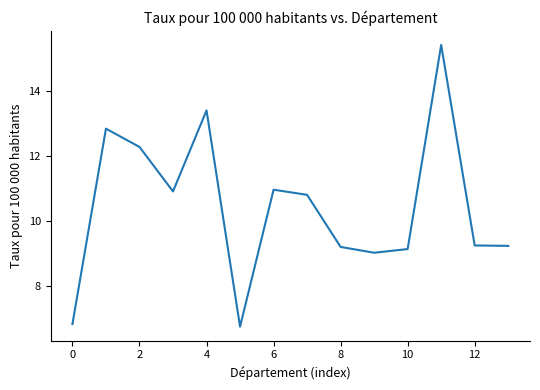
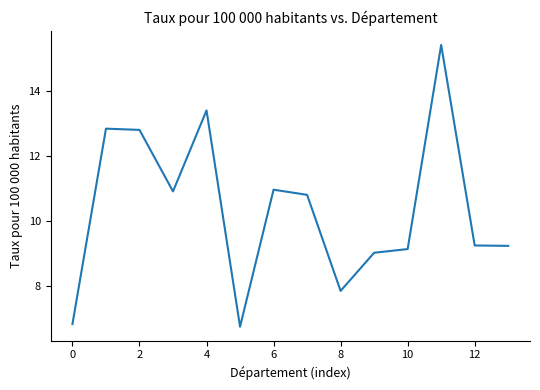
2: 12.3 -> 12.8
8: 9.2 -> 7.9
